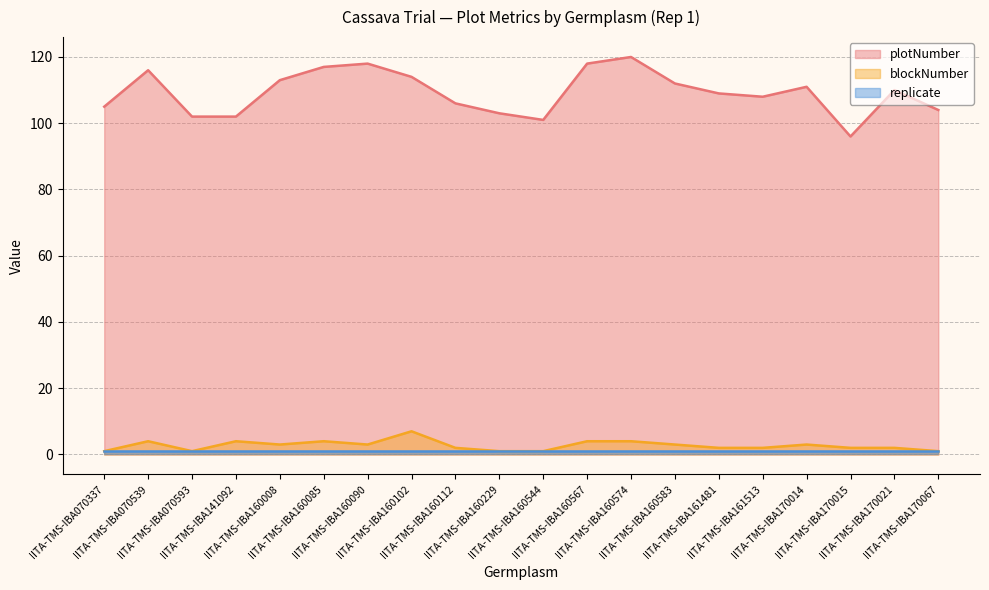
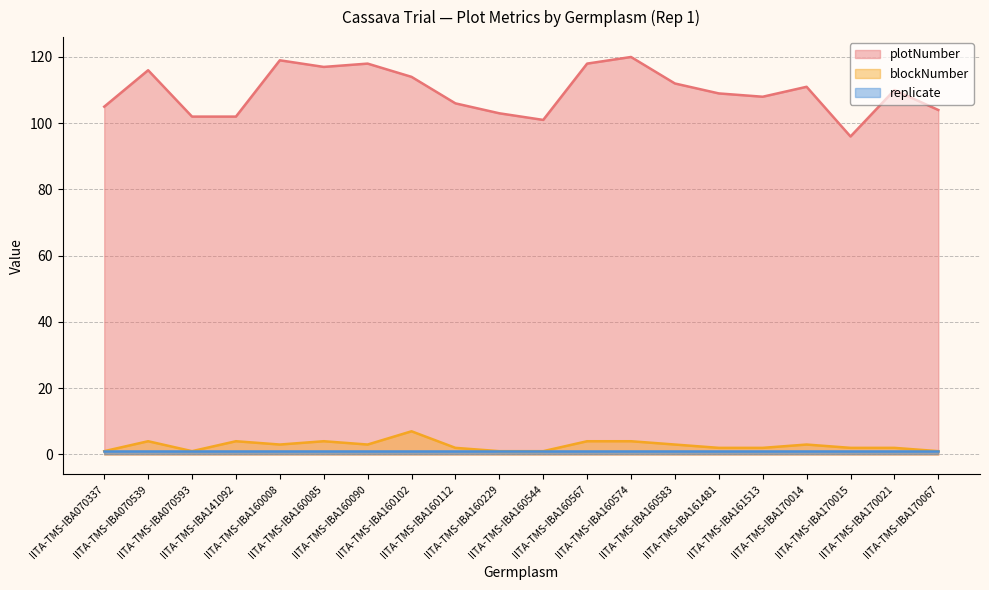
plotNumber, IITA-TMS-IBA160008: 113 -> 119
